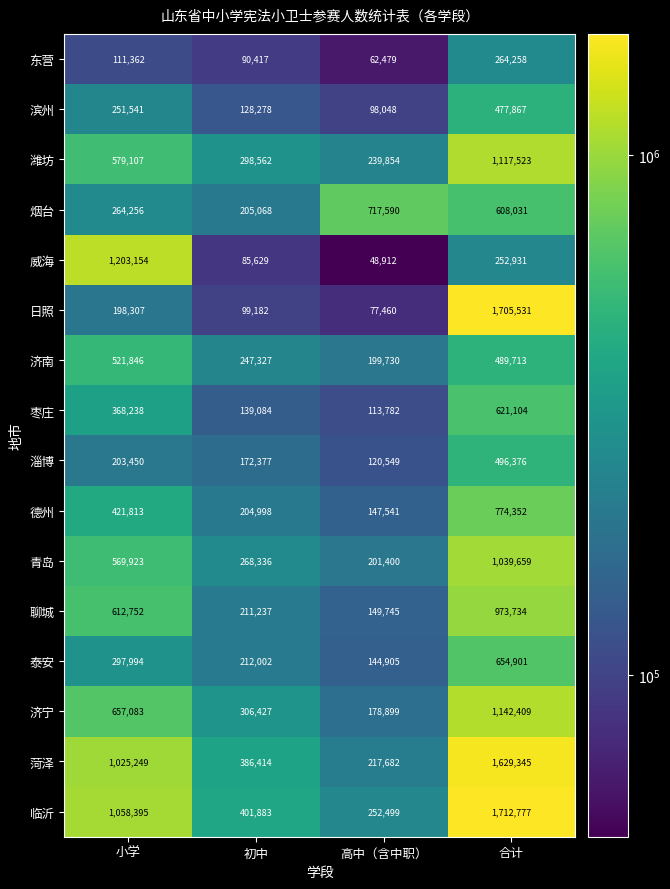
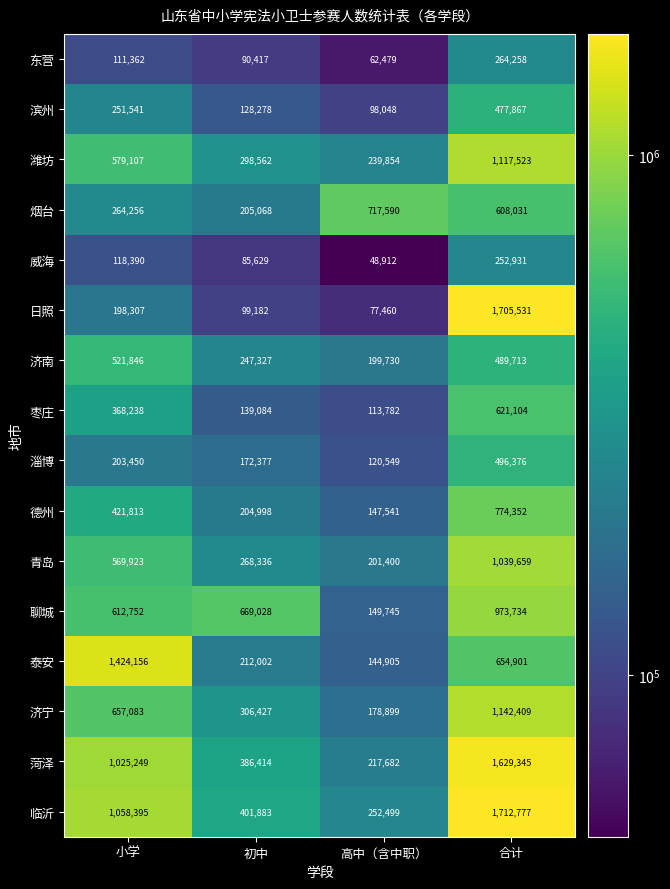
威海, 小学: 1,203,154 -> 118,390
聊城, 初中: 211,237 -> 669,028
泰安, 小学: 297,994 -> 1,424,156
